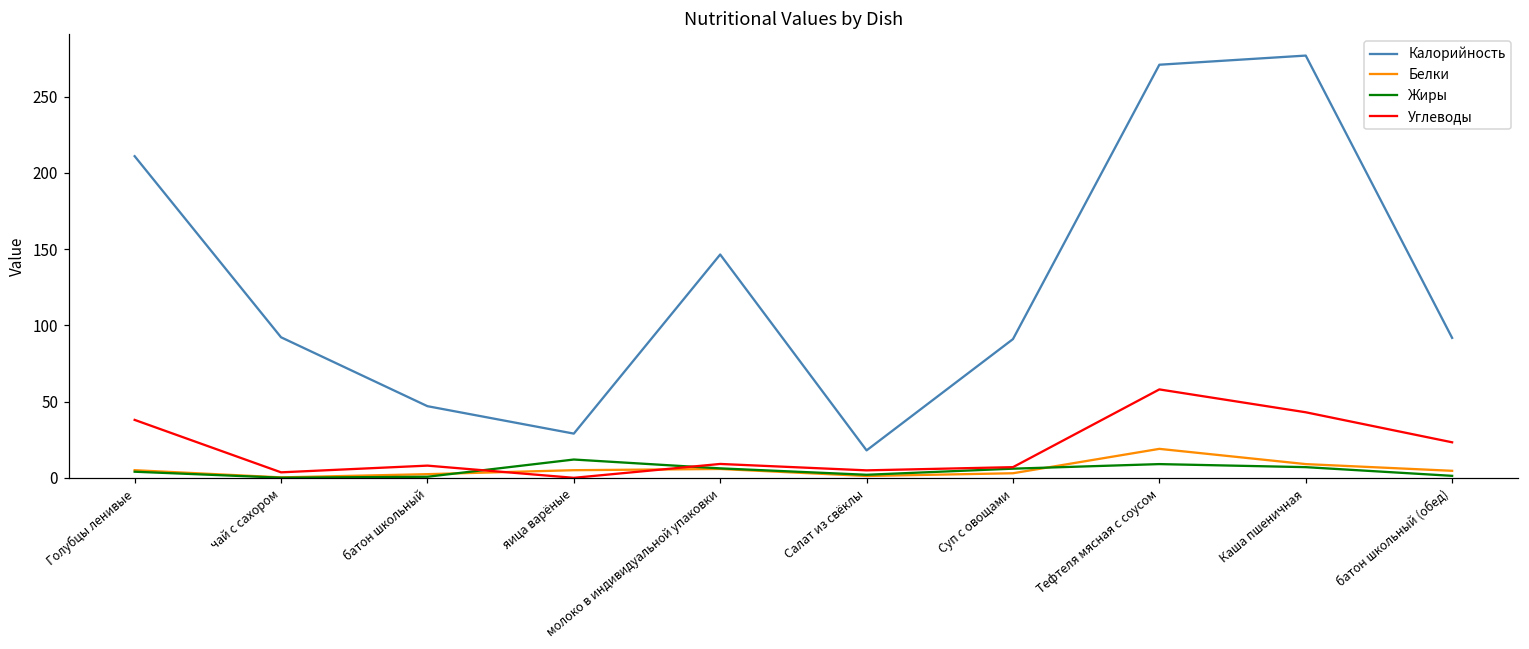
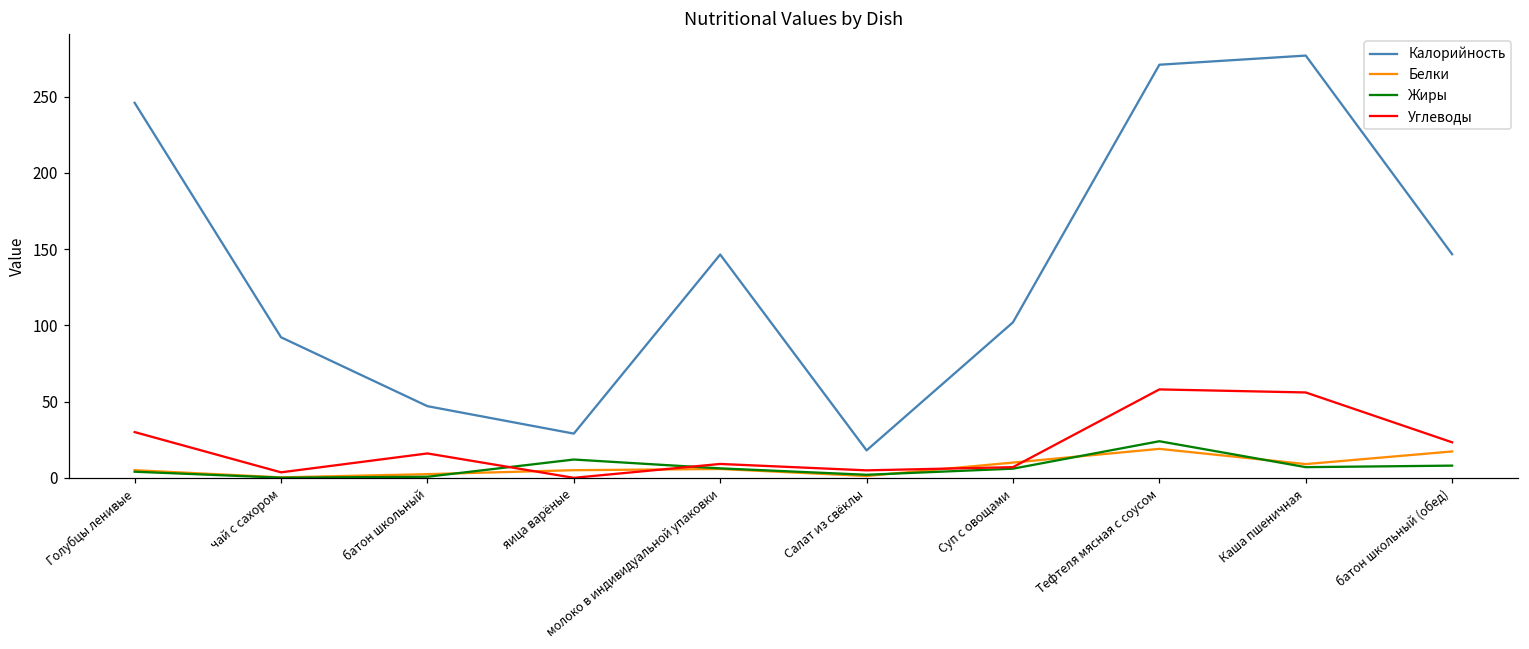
Калорийность, Голубцы ленивые: 211 -> 246
Углеводы, Голубцы ленивые: 38 -> 30
Углеводы, батон школьный: 8 -> 16
Калорийность, Суп с овощами: 91 -> 102
Белки, Суп с овощами: 3 -> 10
Жиры, Тефтеля мясная с соусом: 9 -> 24
Углеводы, Каша пшеничная: 43 -> 56
Калорийность, батон школьный (обед): 92 -> 147
Белки, батон школьный (обед): 5 -> 17
Жиры, батон школьный (обед): 1 -> 8
